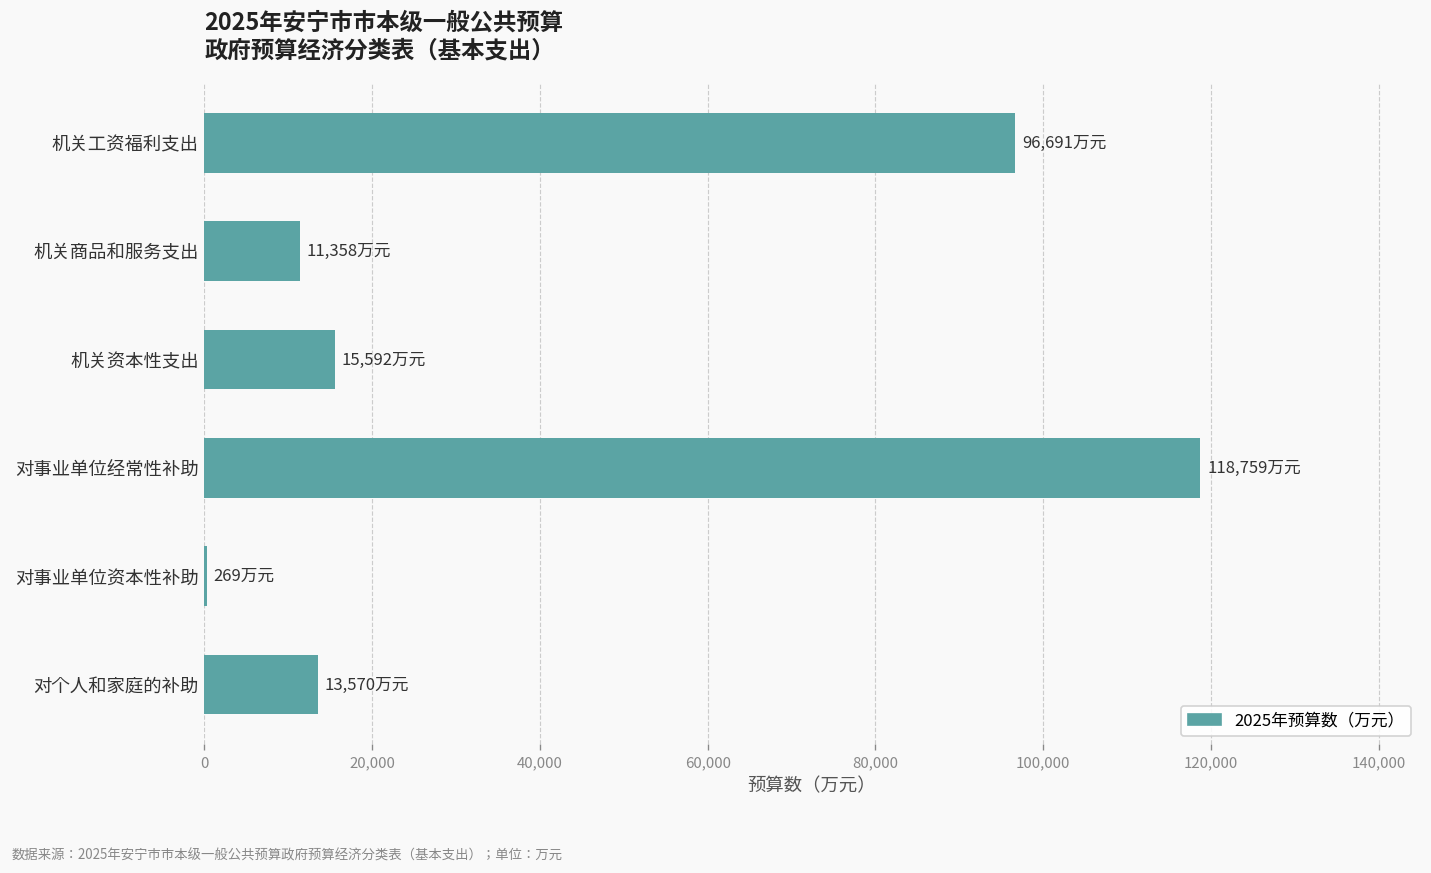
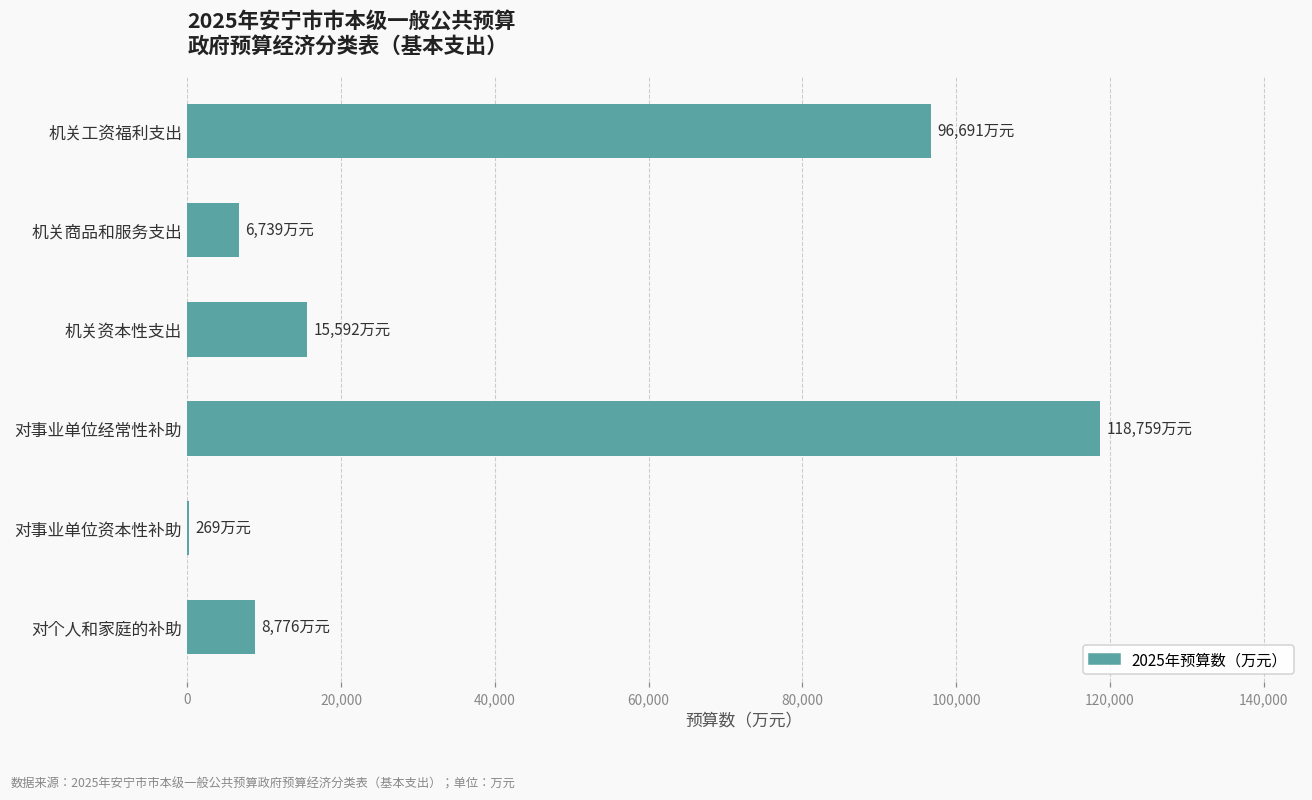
机关商品和服务支出: 11,358 -> 6,739
对个人和家庭的补助: 13,570 -> 8,776
